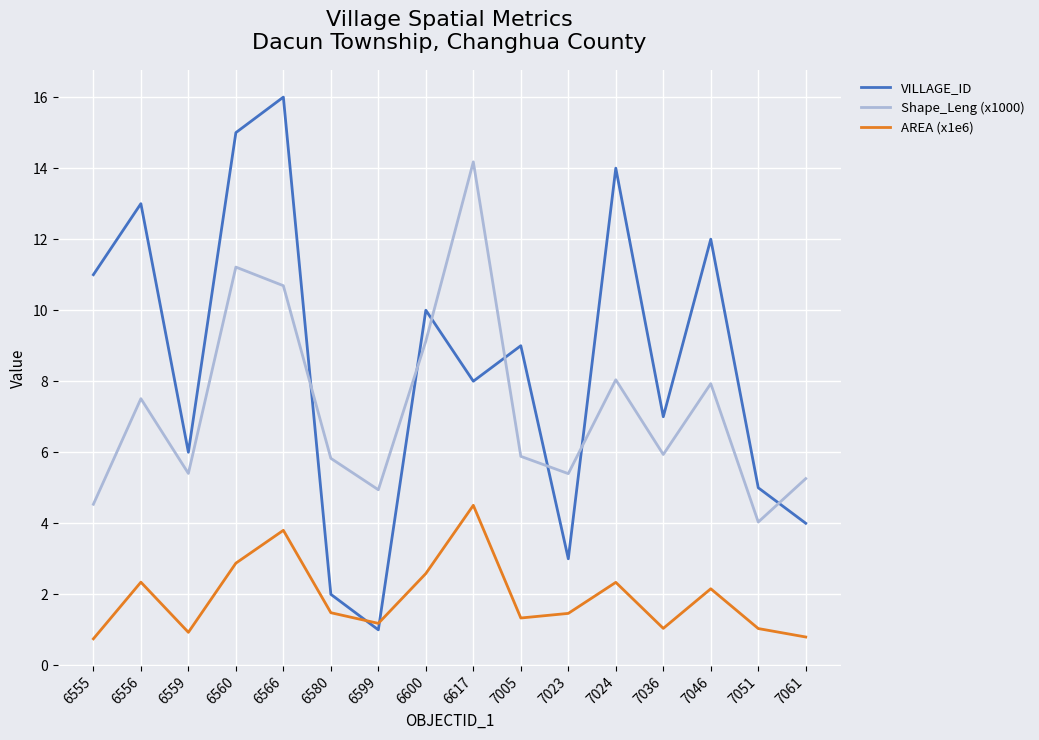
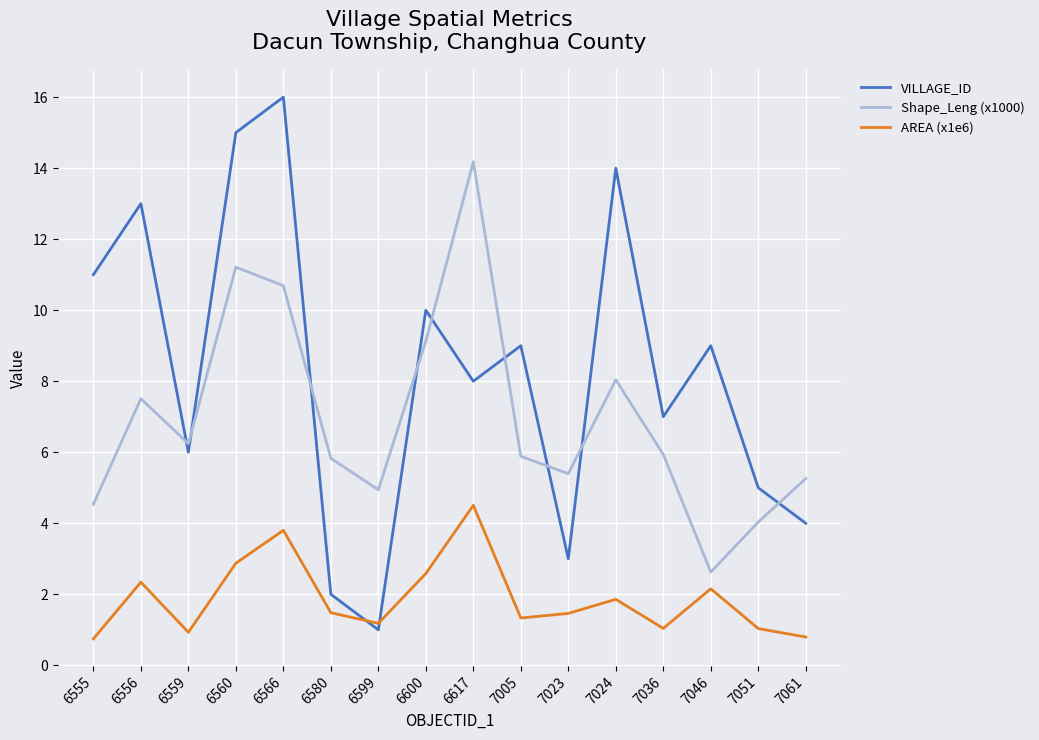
Shape_Leng (x1000), 6559: 5.4 -> 6.2
AREA (x1e6), 7024: 2.3 -> 1.9
VILLAGE_ID, 7046: 12 -> 9
Shape_Leng (x1000), 7046: 7.9 -> 2.6
